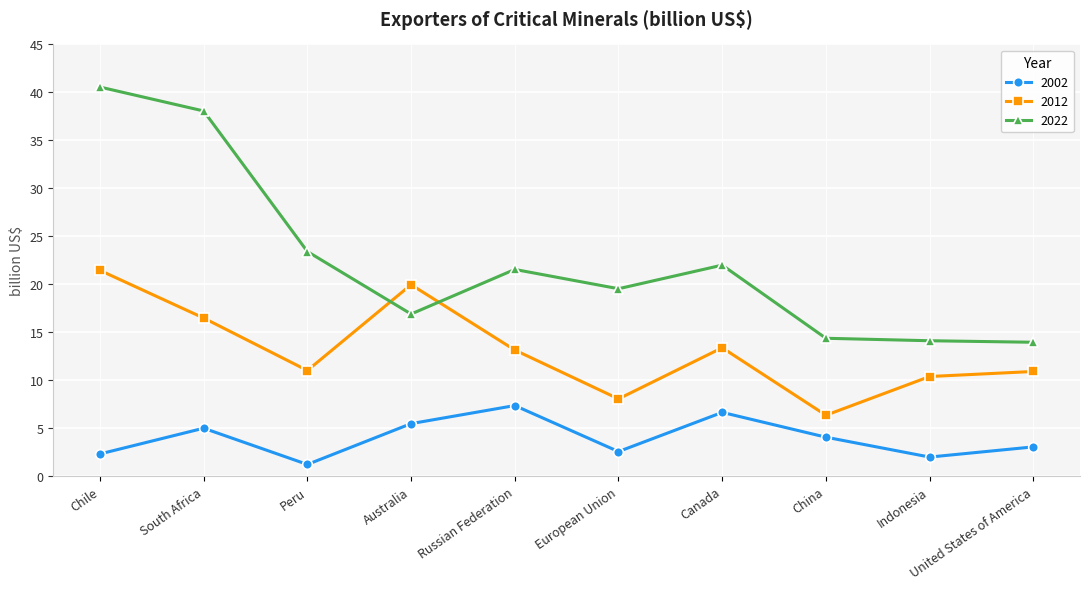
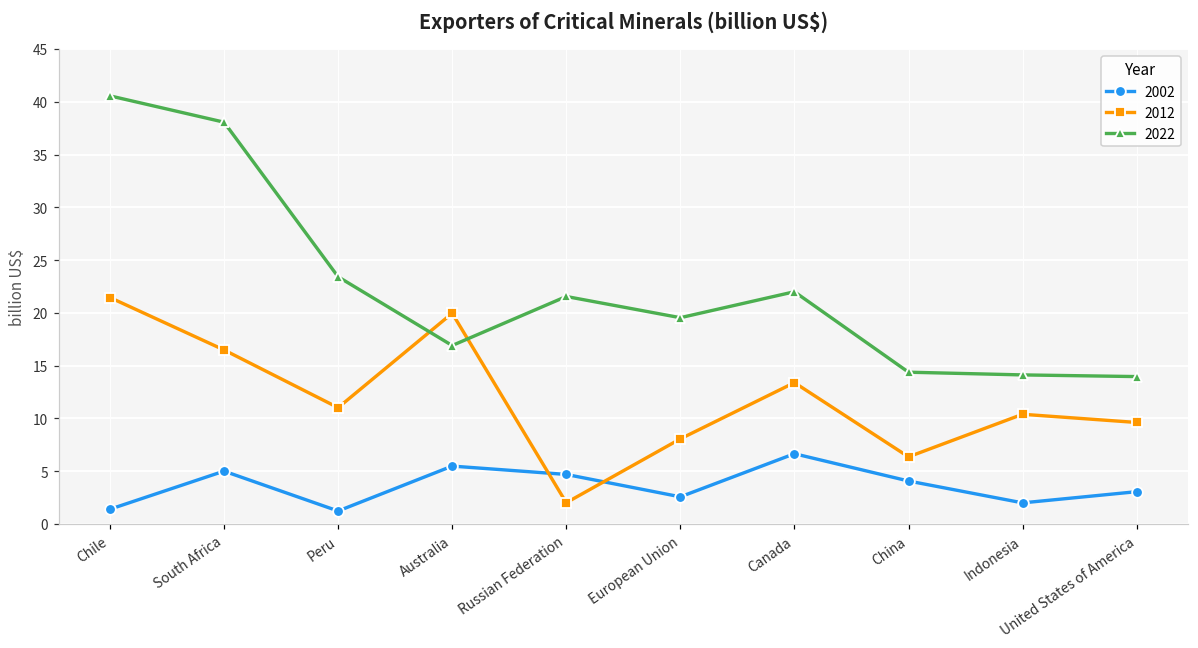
2002, Chile: 2 -> 1
2002, Russian Federation: 7 -> 5
2012, Russian Federation: 13 -> 2
2012, United States of America: 11 -> 10
